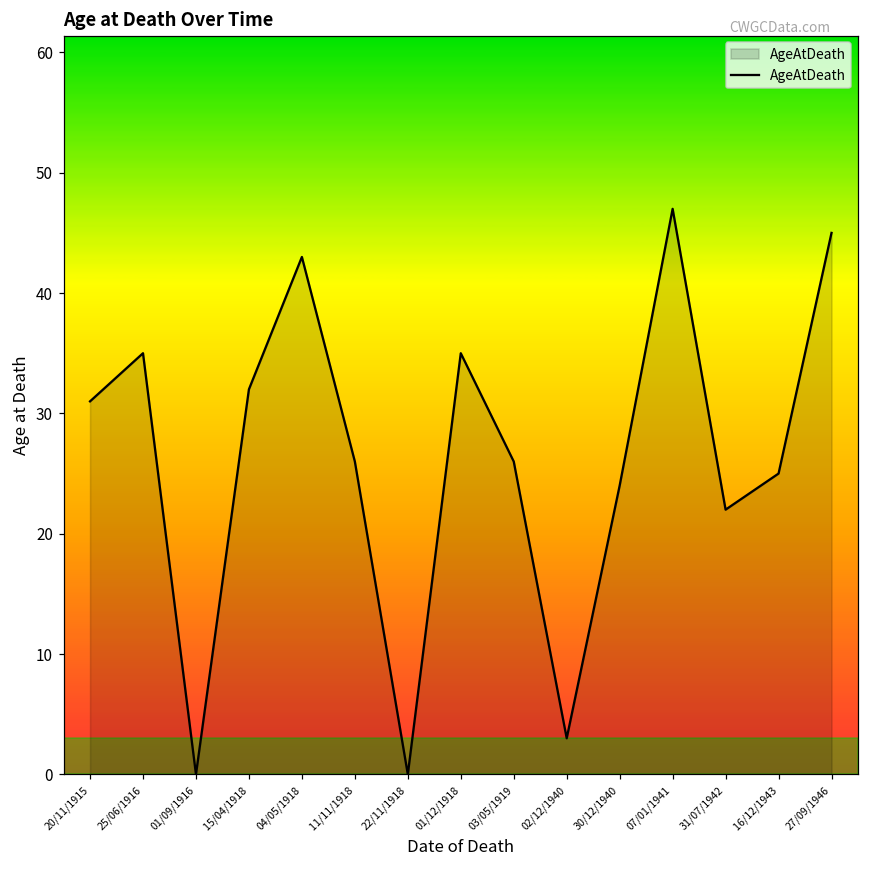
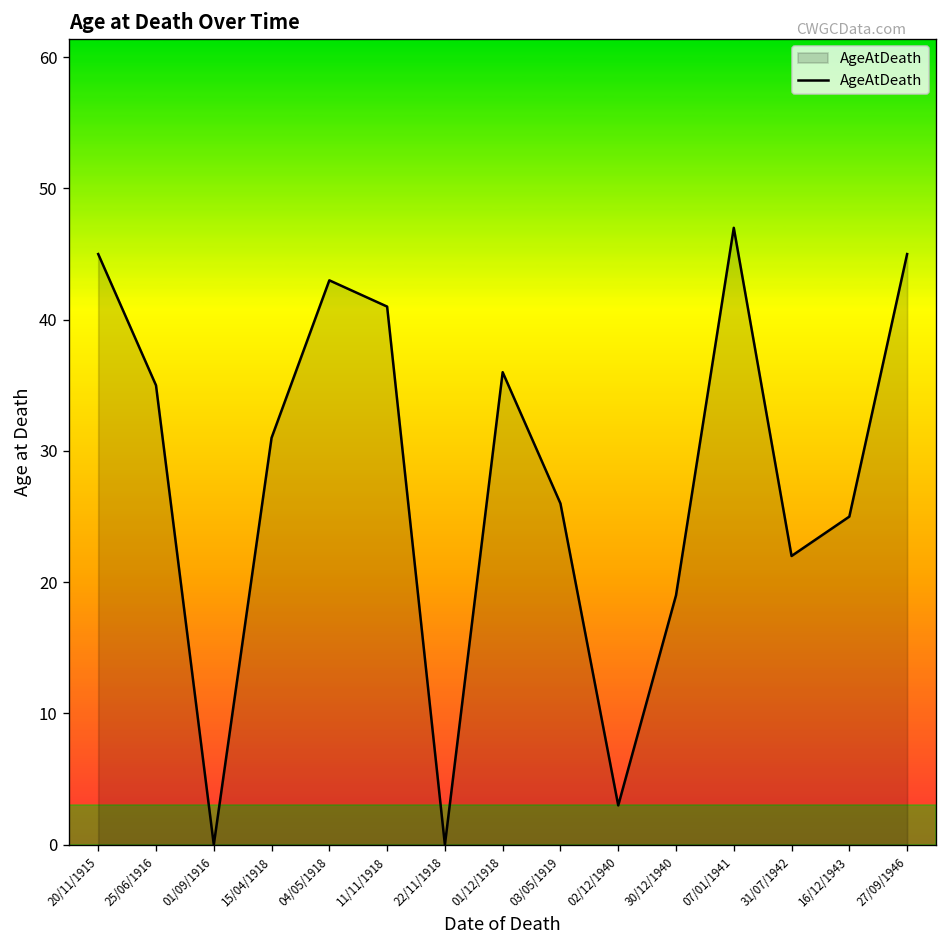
20/11/1915: 31 -> 45
15/04/1918: 32 -> 31
11/11/1918: 26 -> 41
01/12/1918: 35 -> 36
30/12/1940: 24 -> 19
